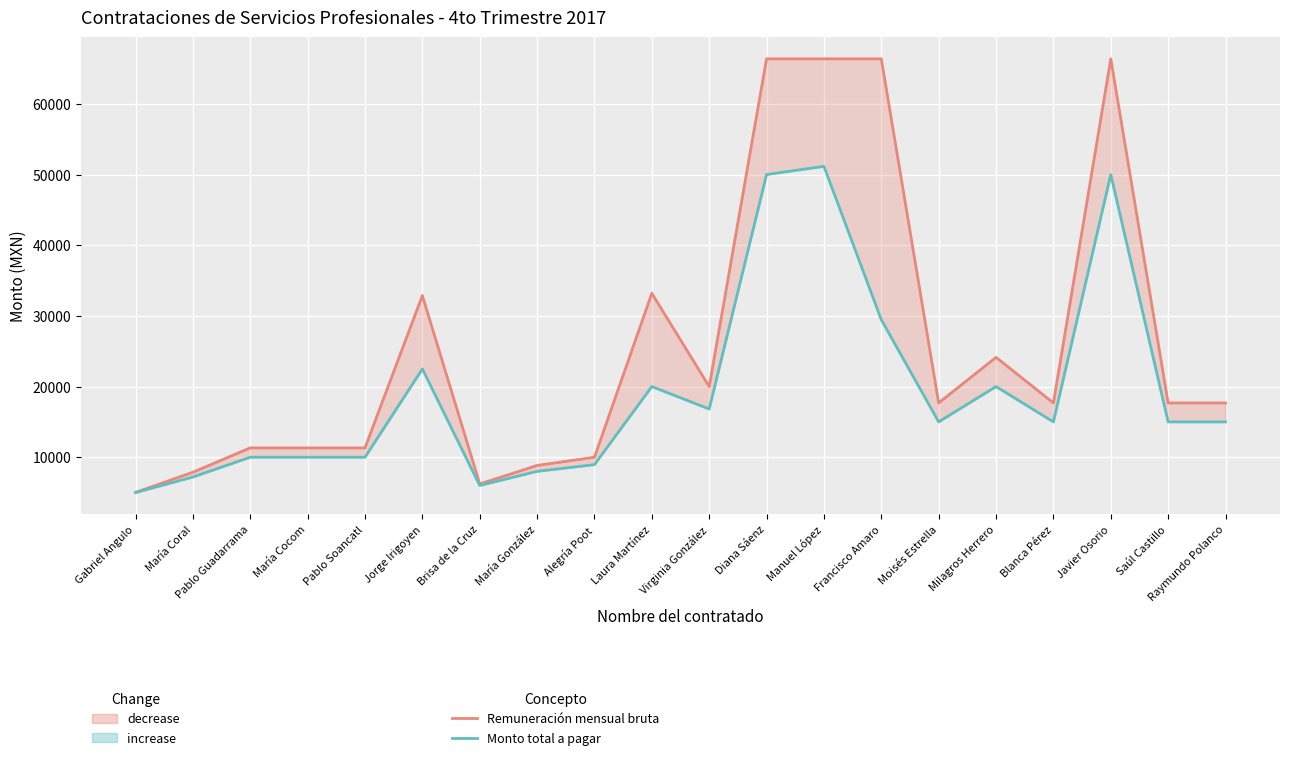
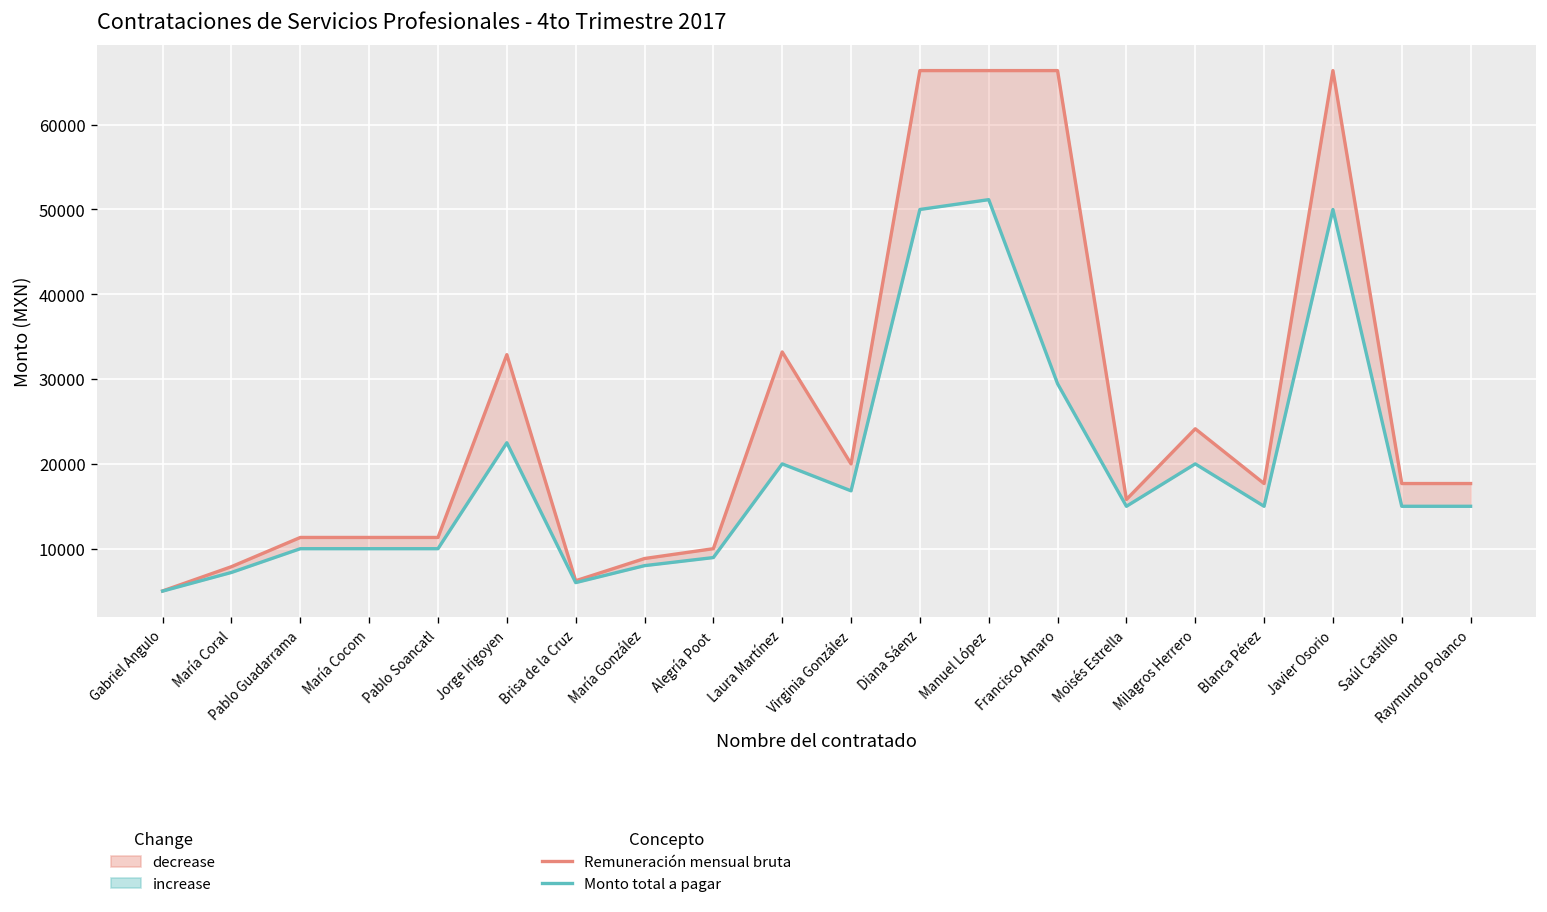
Remuneración mensual bruta, Moisés Estrella: 18000 -> 16000
